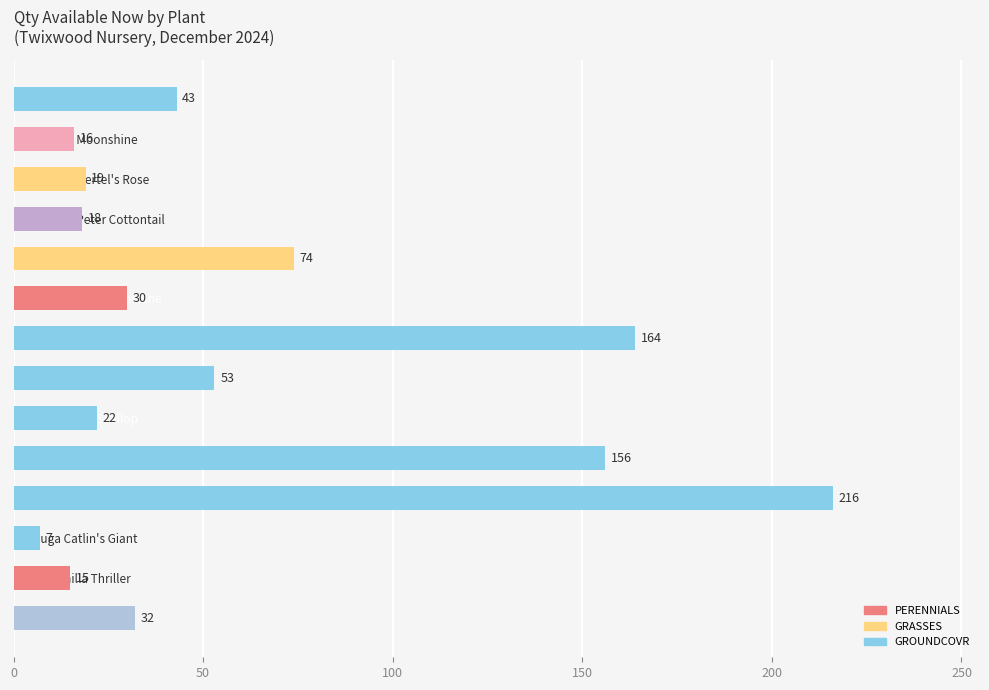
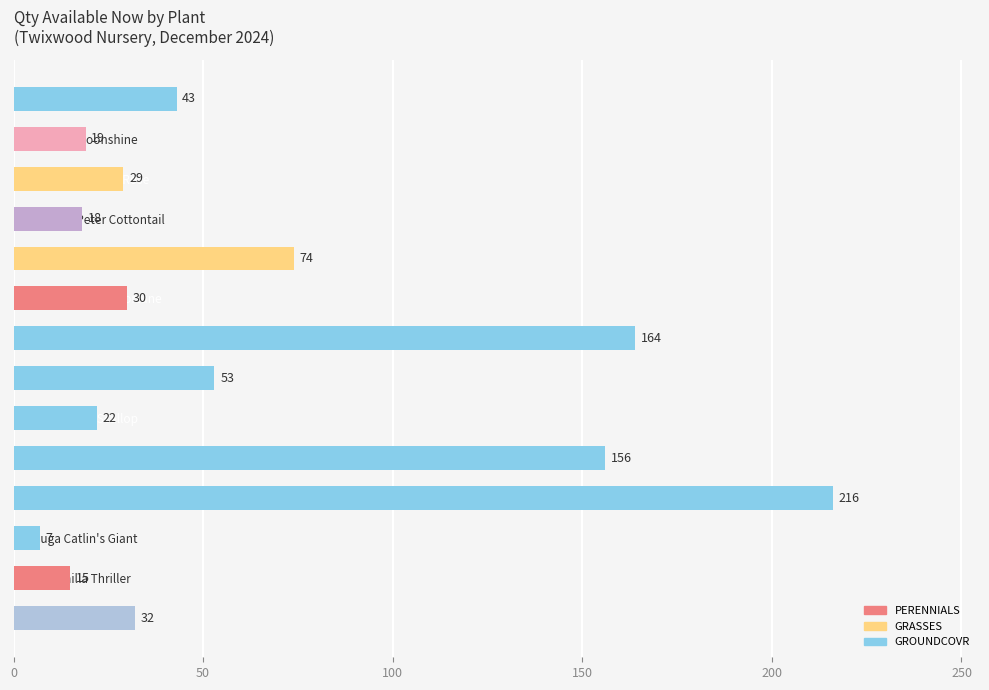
Achillea Moonshine: 16 -> 19
Achillea Oertel's Rose: 19 -> 29
